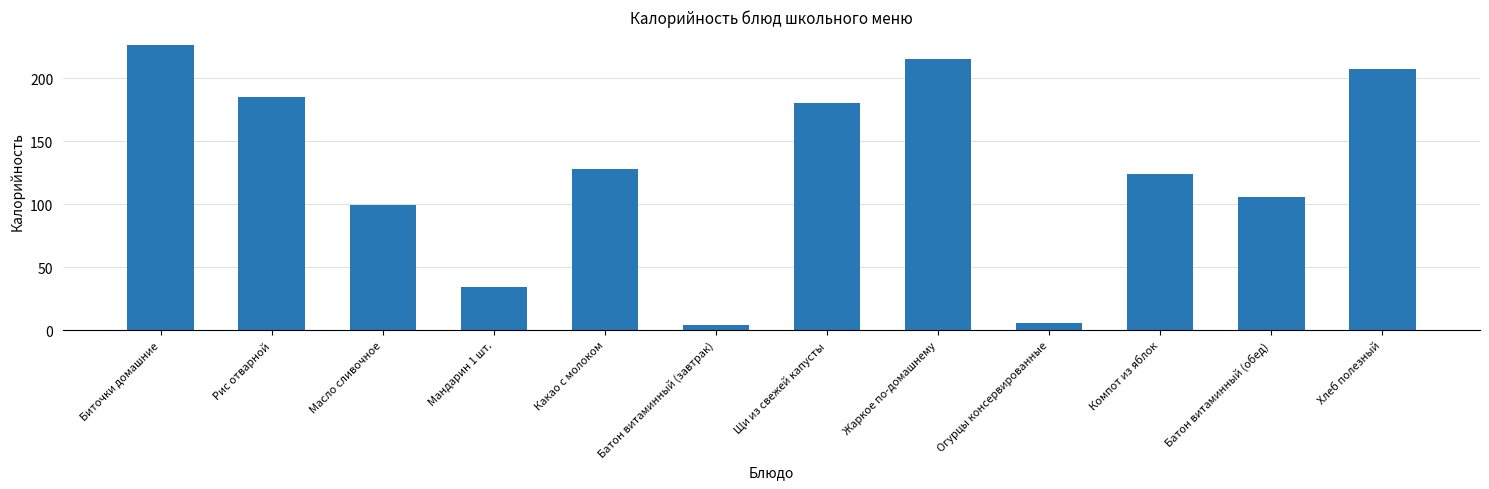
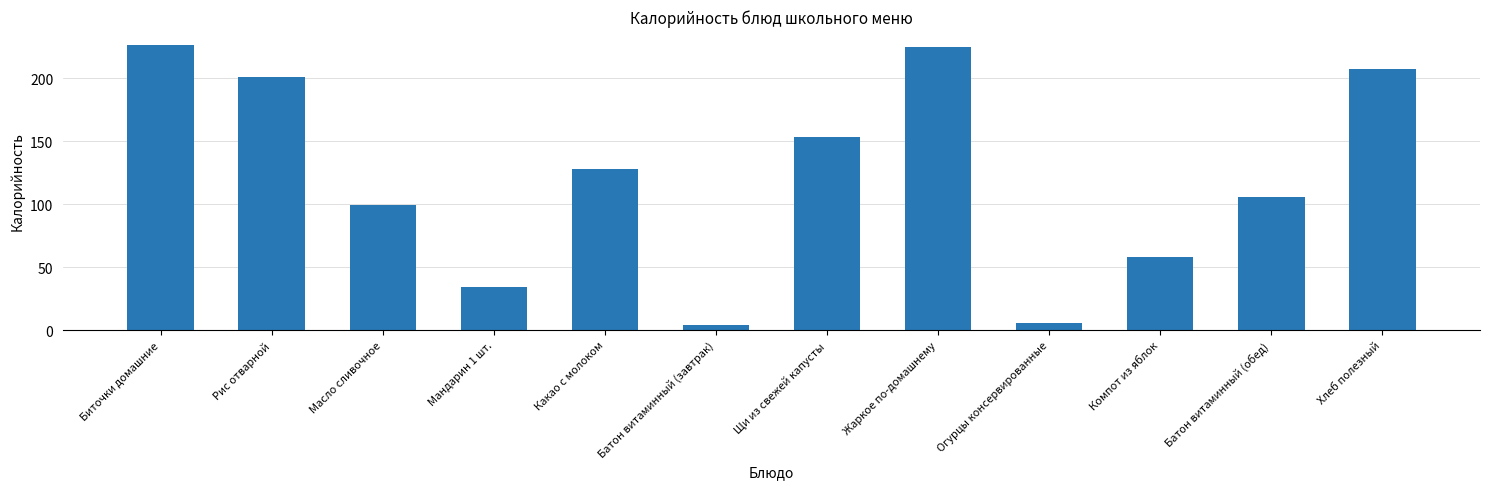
Рис отварной: 185 -> 201
Щи из свежей капусты: 180 -> 153
Жаркое по-домашнему: 215 -> 225
Компот из яблок: 124 -> 58
